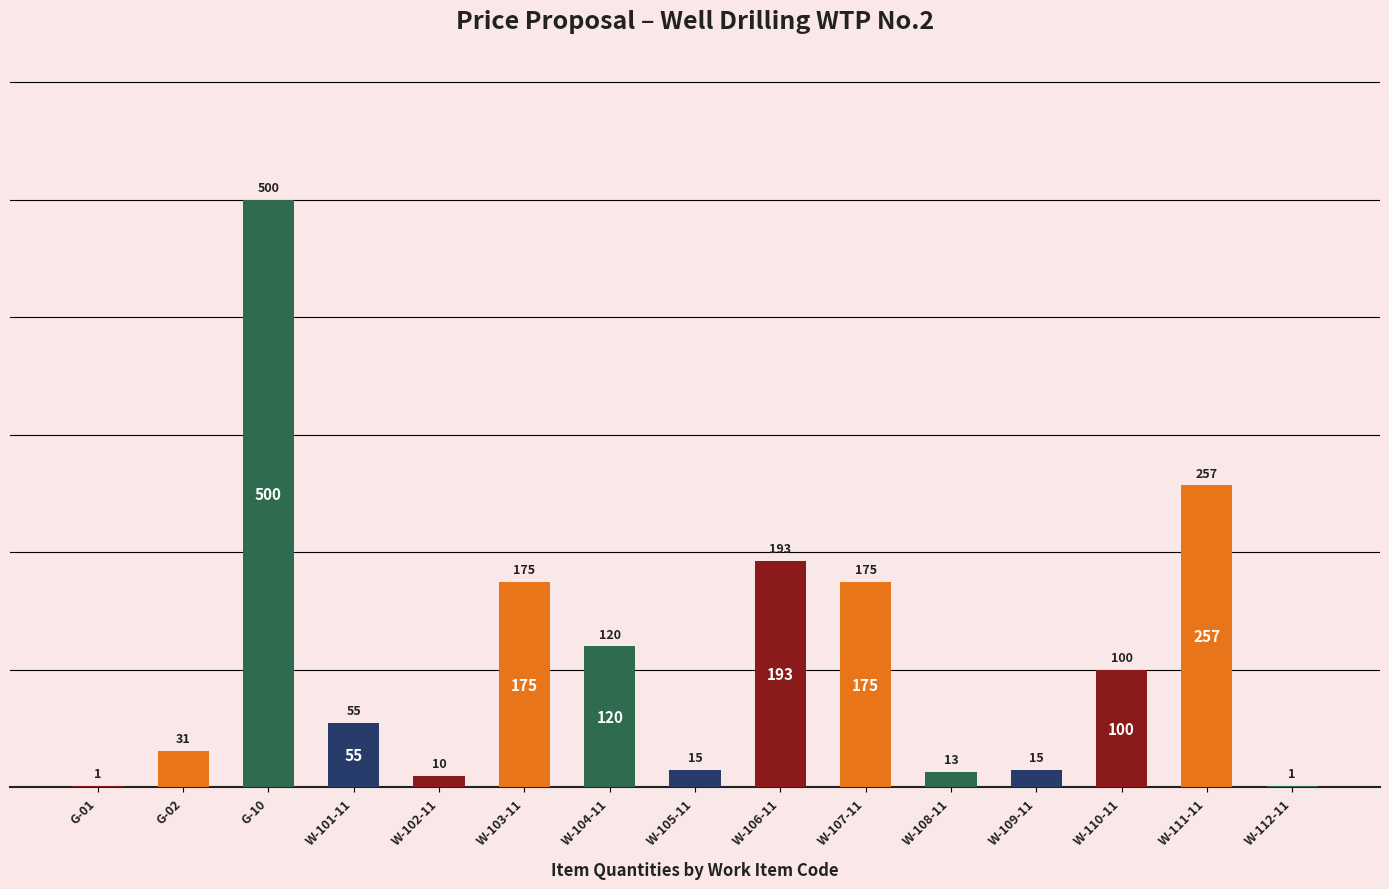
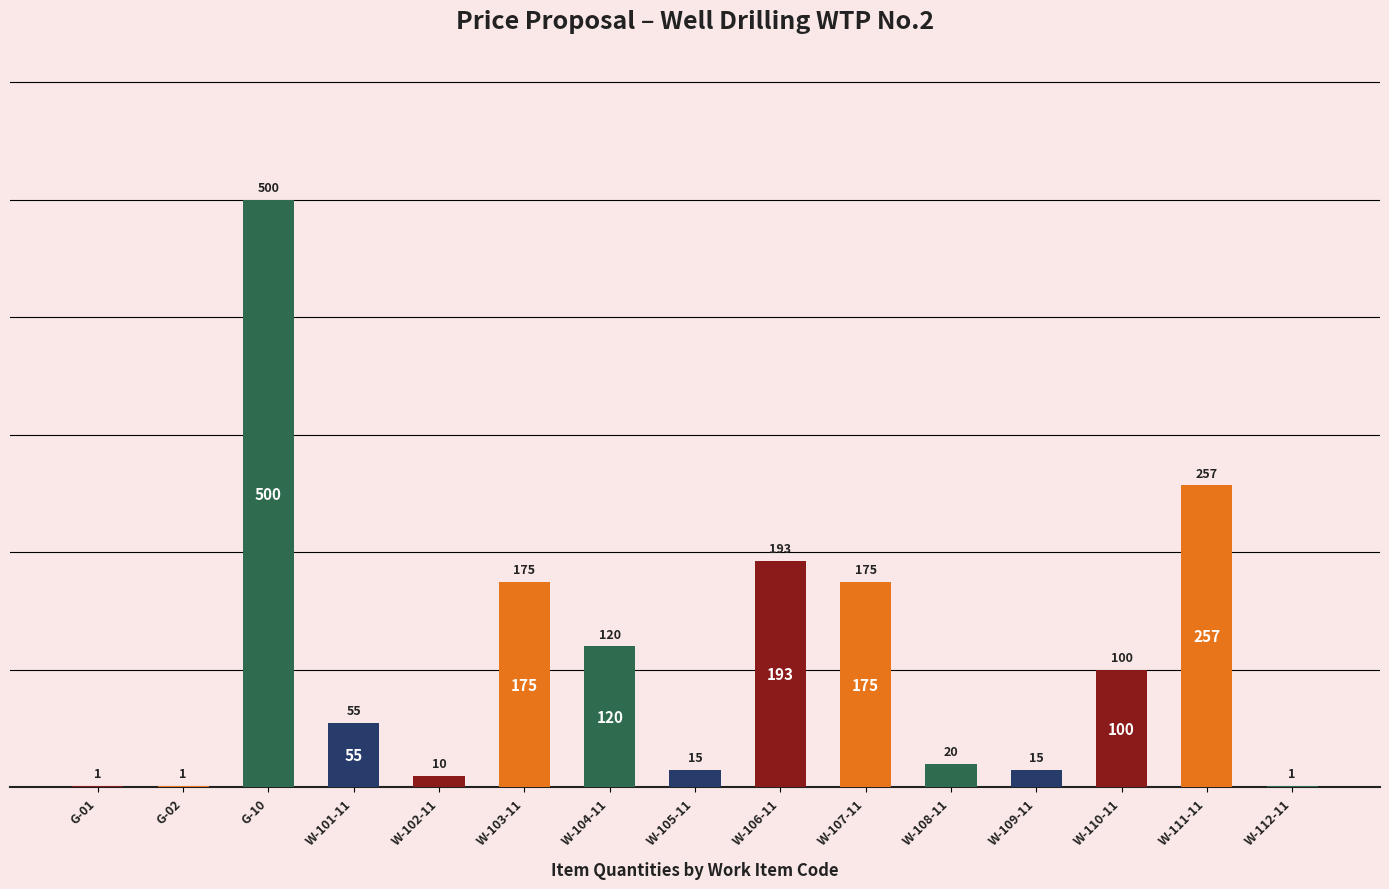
G-02: 31 -> 1
W-108-11: 13 -> 20
